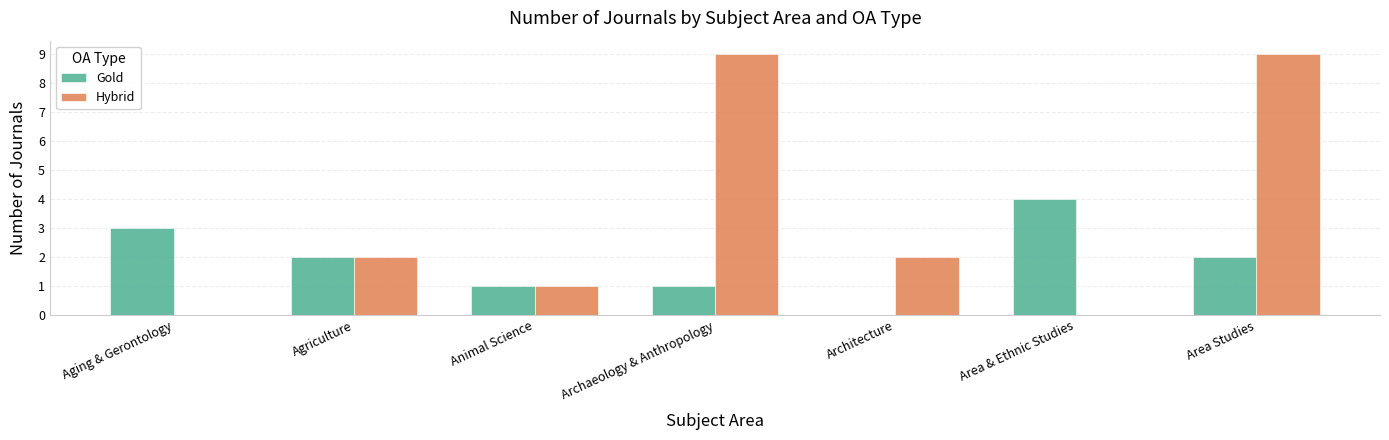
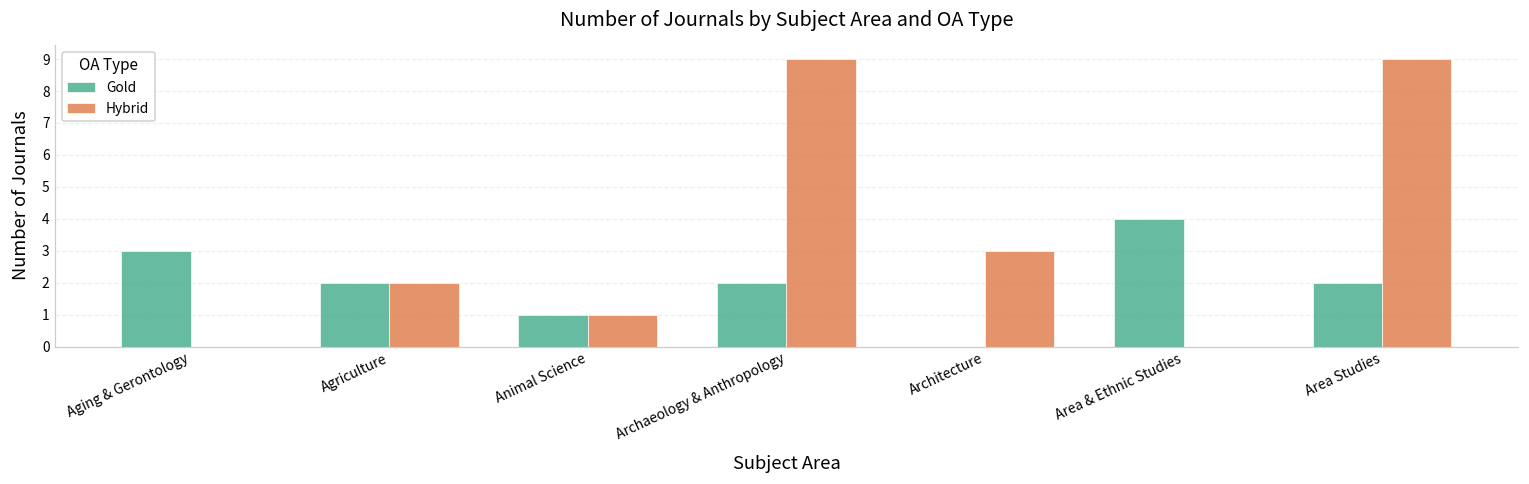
Gold, Archaeology & Anthropology: 1 -> 2
Hybrid, Architecture: 2 -> 3
